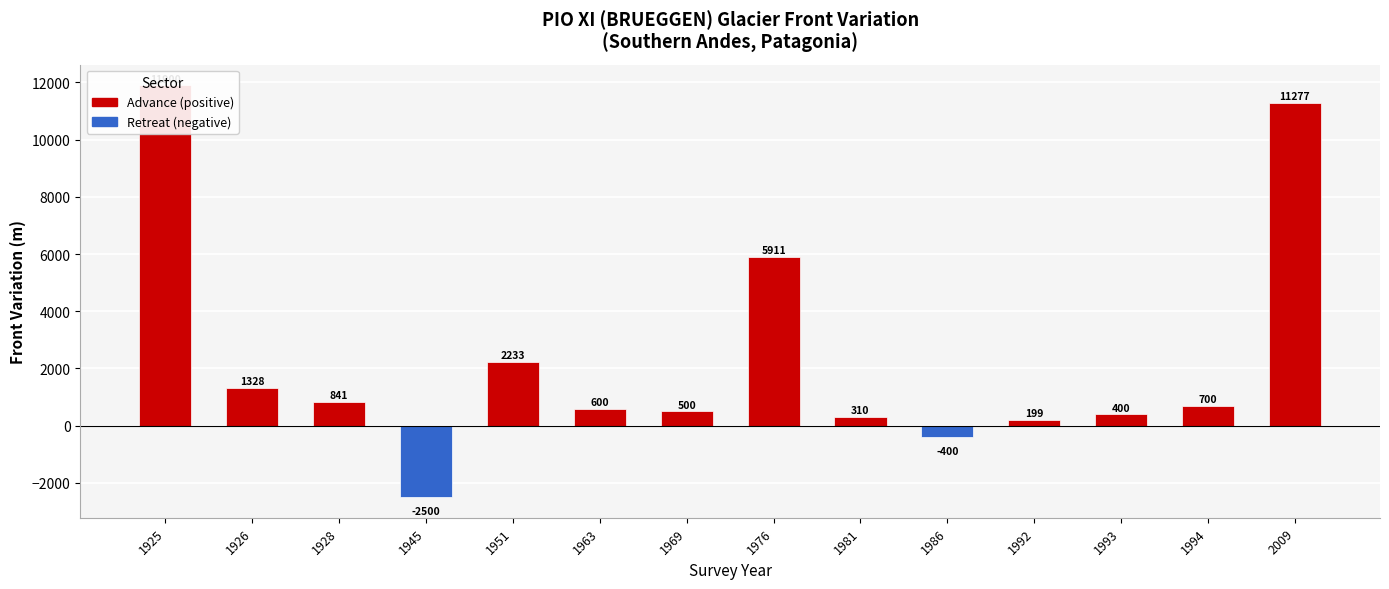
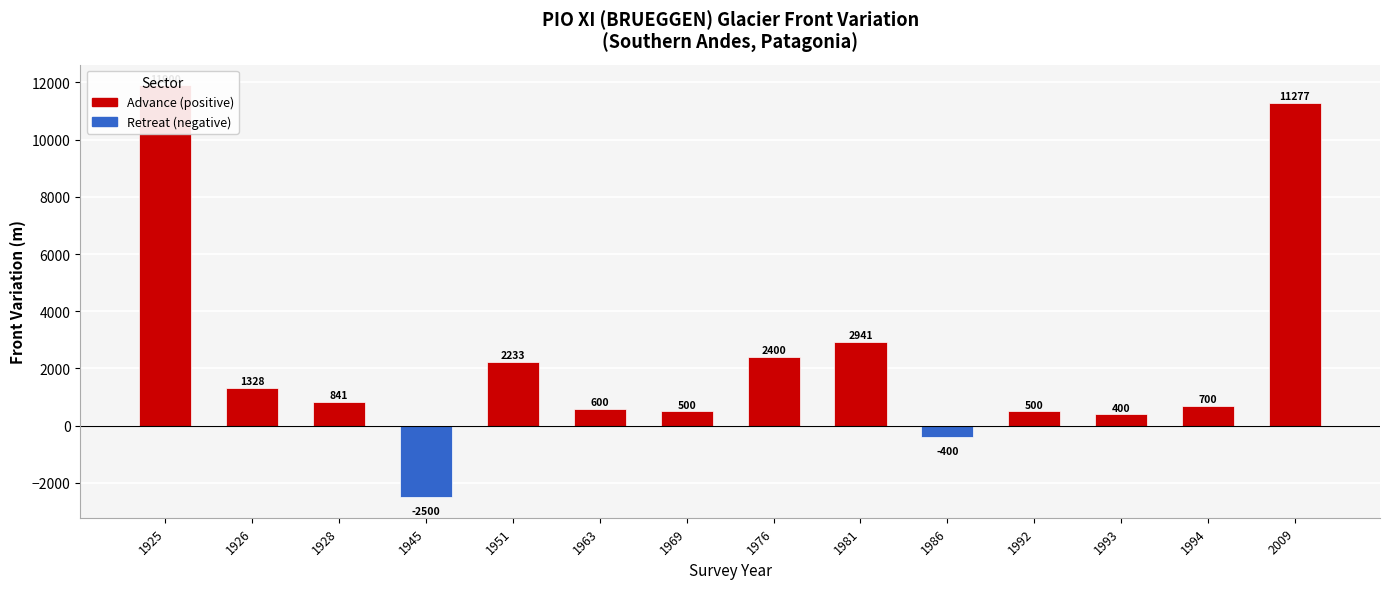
1976: 5911 -> 2400
1981: 310 -> 2941
1992: 199 -> 500
